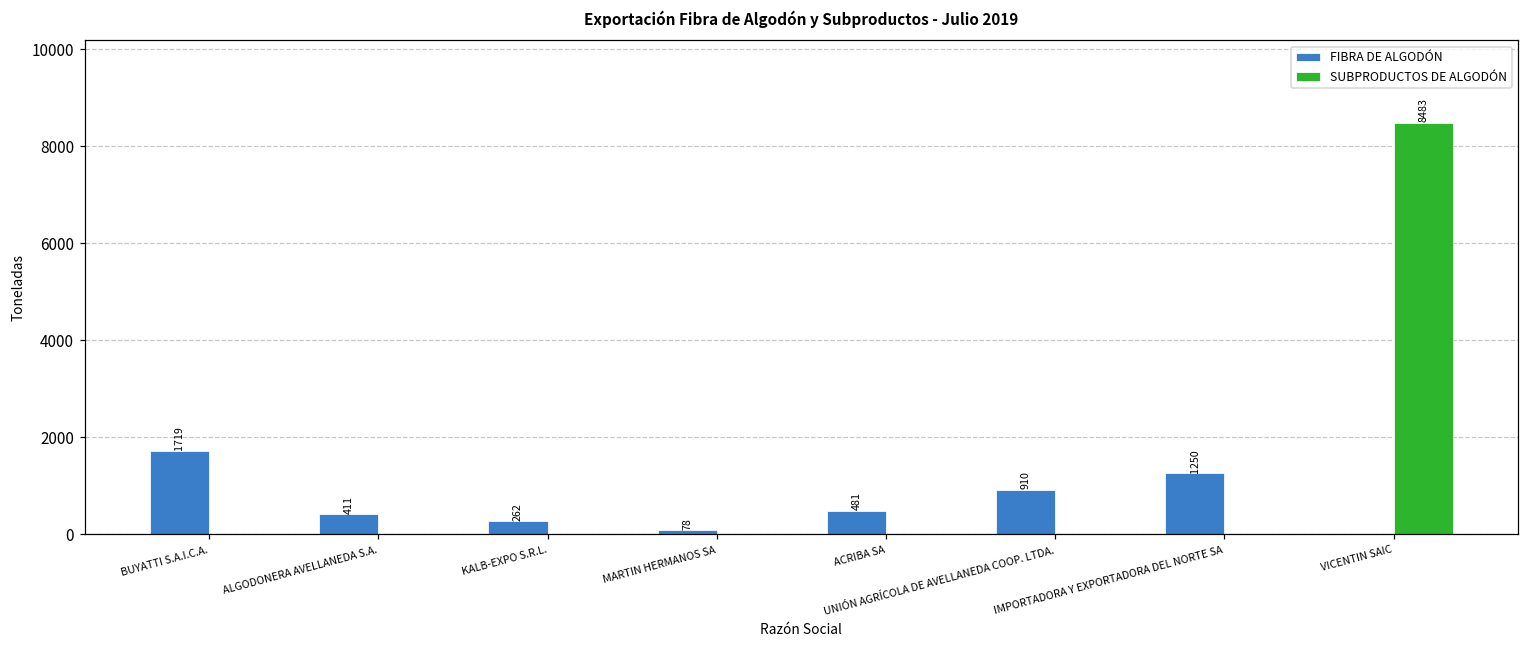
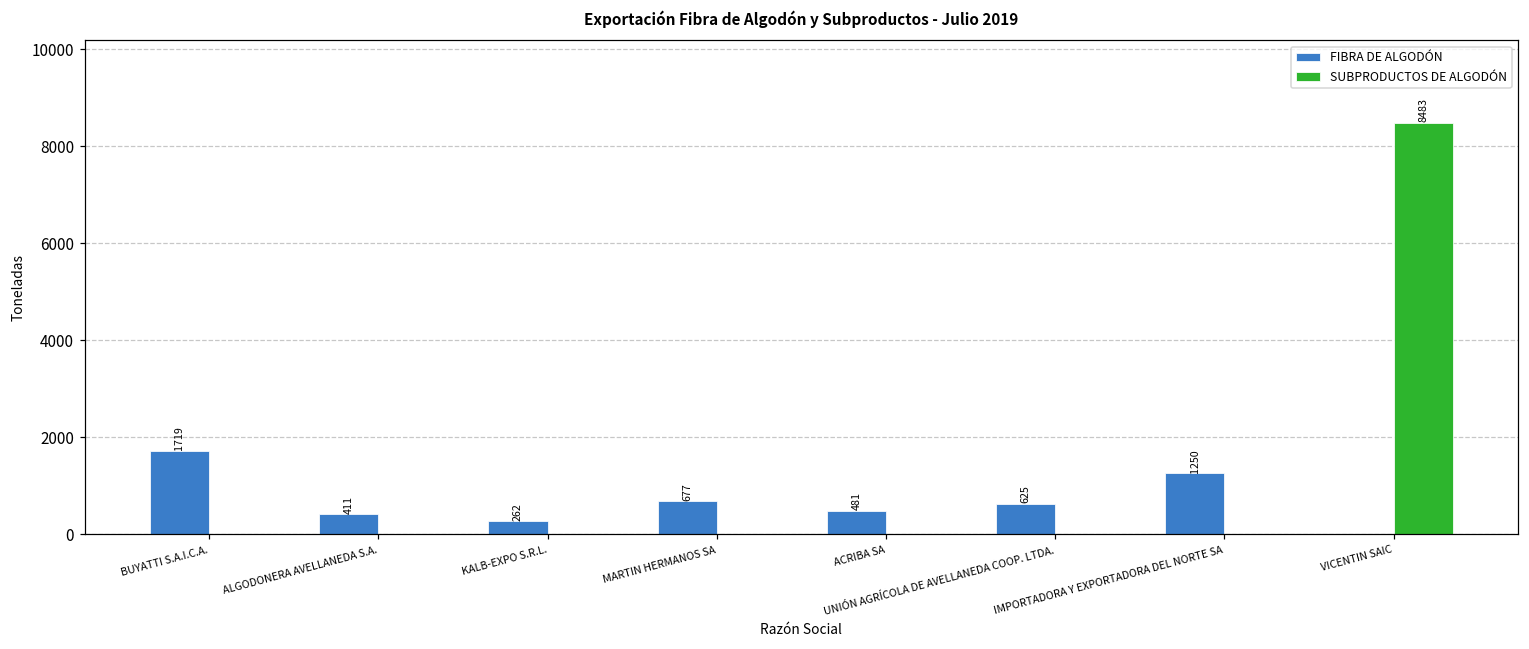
FIBRA DE ALGODÓN, MARTIN HERMANOS SA: 78 -> 677
FIBRA DE ALGODÓN, UNIÓN AGRÍCOLA DE AVELLANEDA COOP. LTDA.: 910 -> 625
